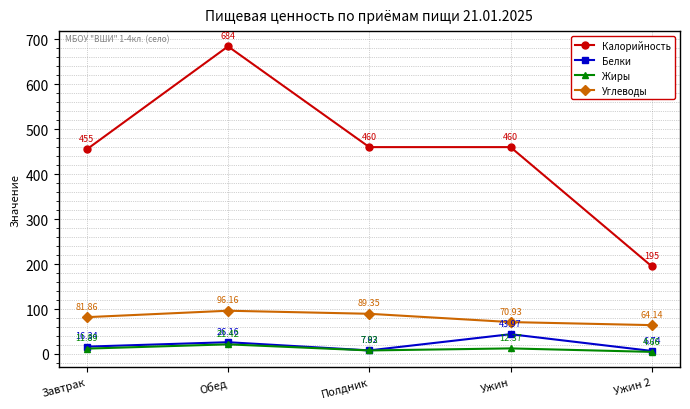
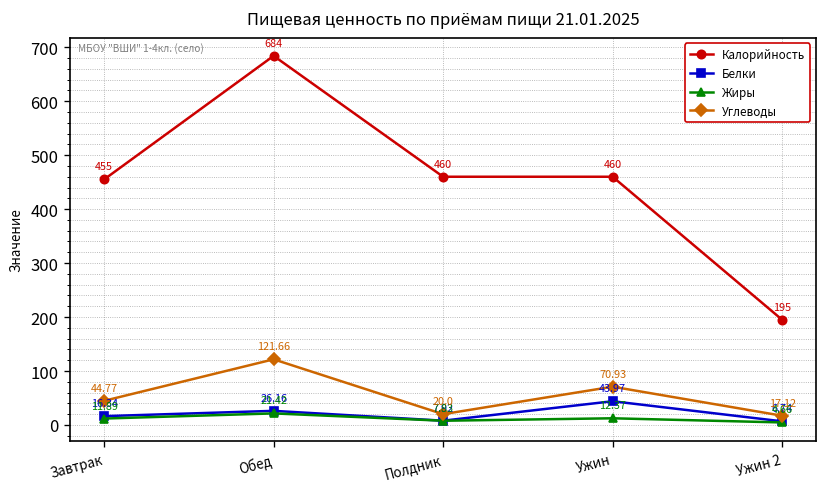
Углеводы, Завтрак: 81.86 -> 44.77
Углеводы, Обед: 96.16 -> 121.66
Углеводы, Полдник: 89.35 -> 20.0
Углеводы, Ужин 2: 64.14 -> 17.12
